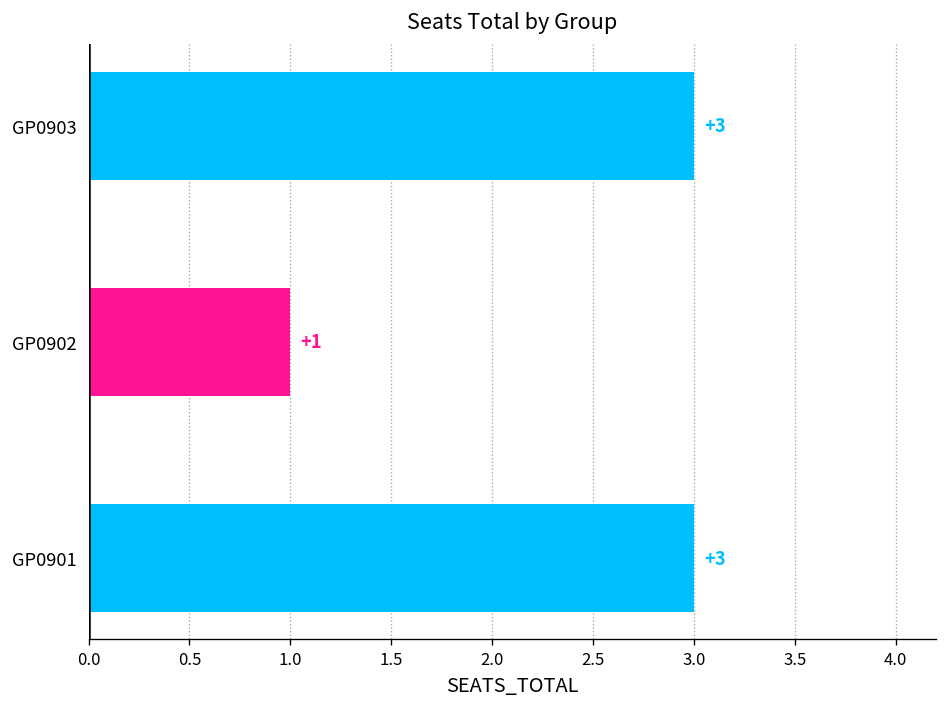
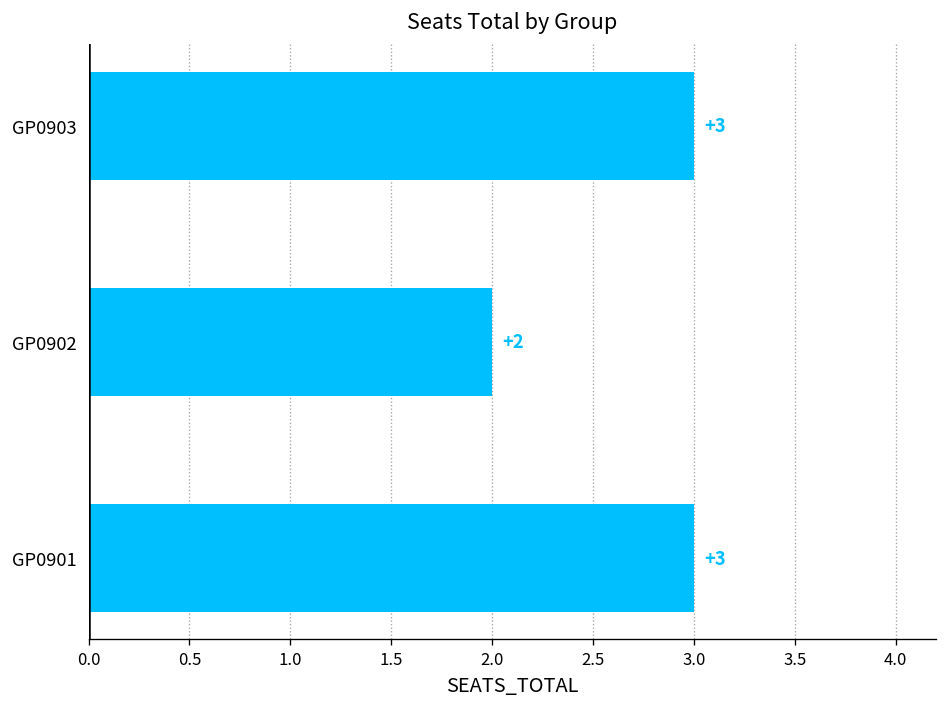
GP0902: +1 -> +2
